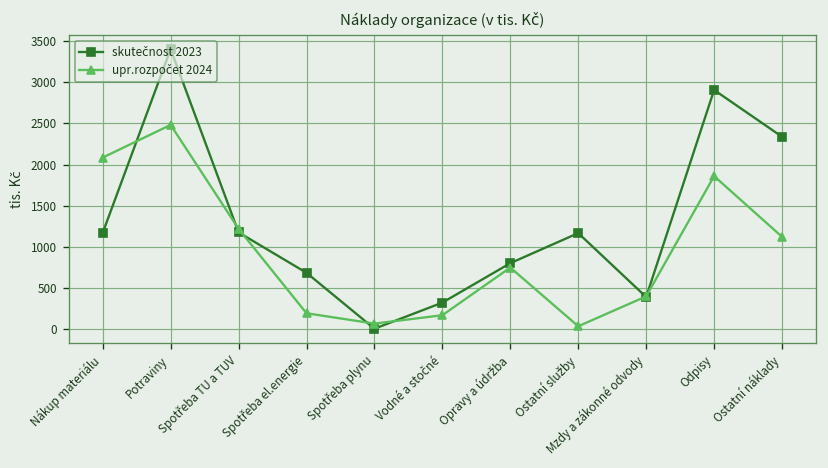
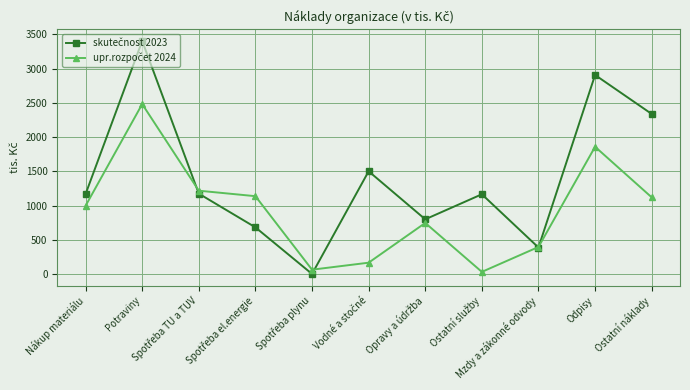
upr.rozpočet 2024, Nákup materiálu: 2100 -> 1000
upr.rozpočet 2024, Spotřeba el.energie: 200 -> 1100
skutečnost 2023, Vodné a stočné: 300 -> 1500
